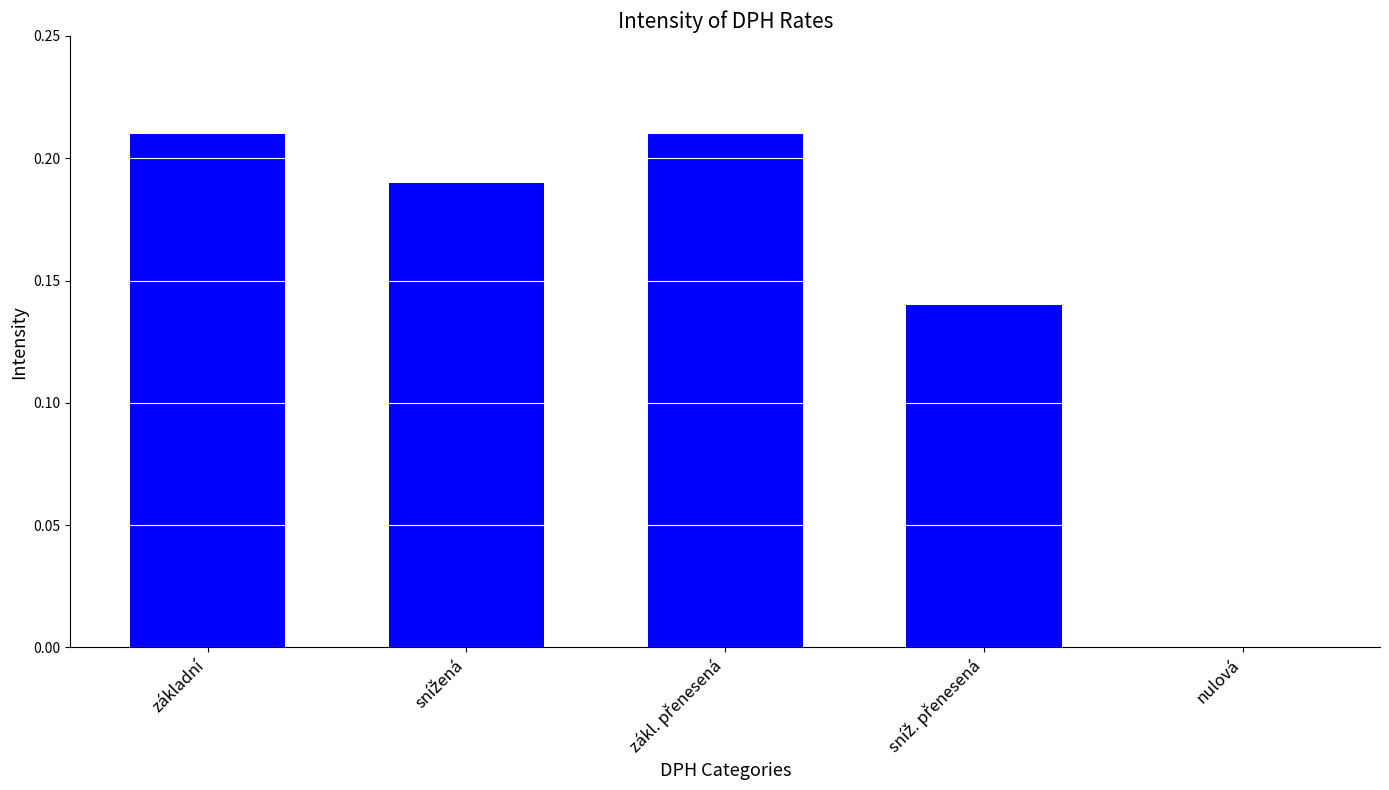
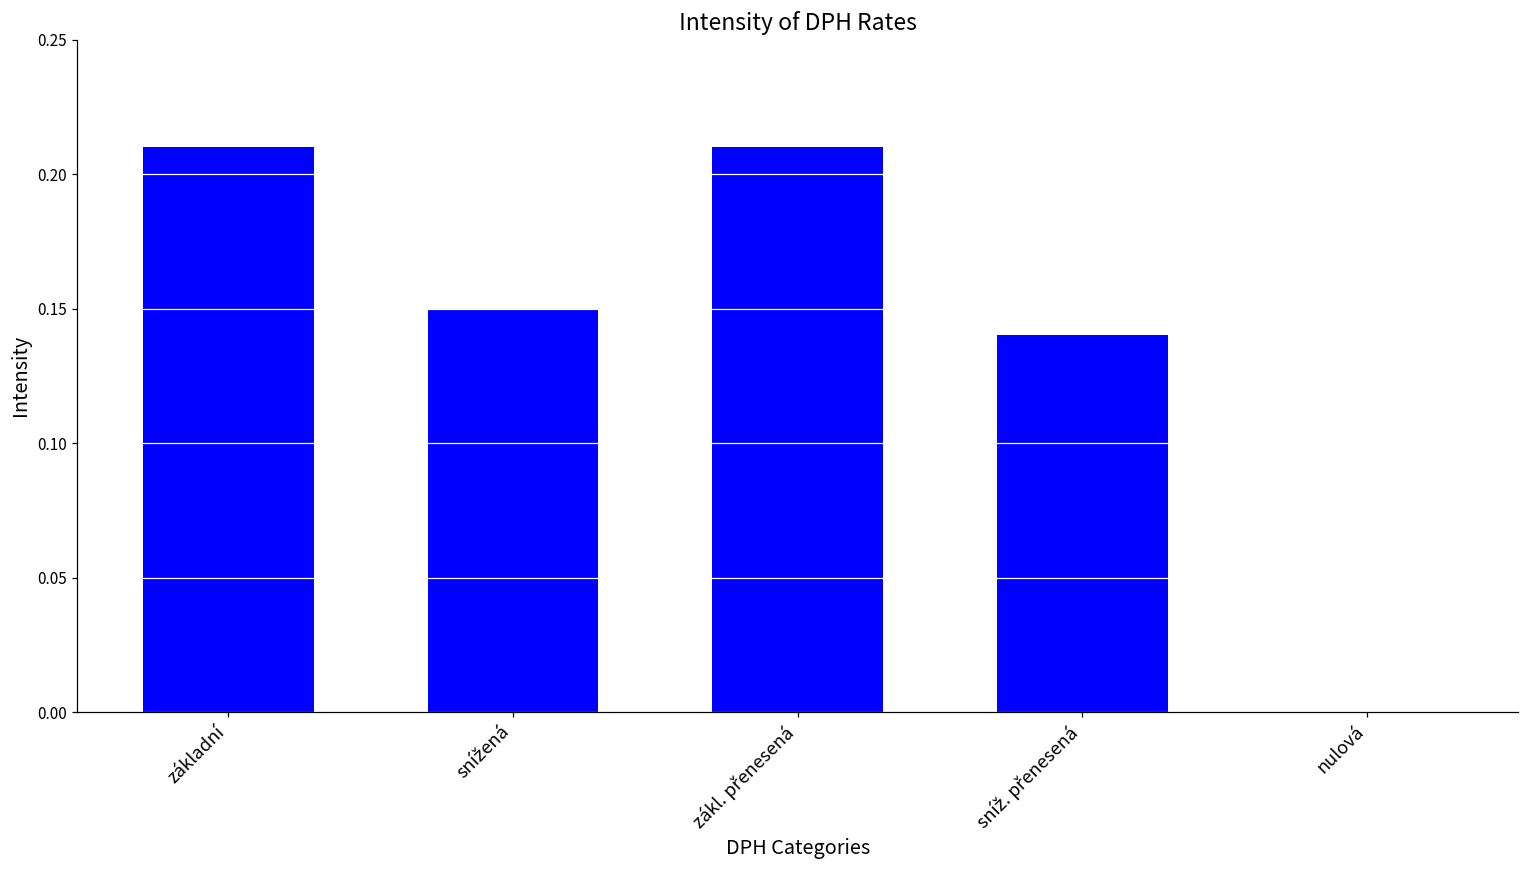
snížená: 0.19 -> 0.15
